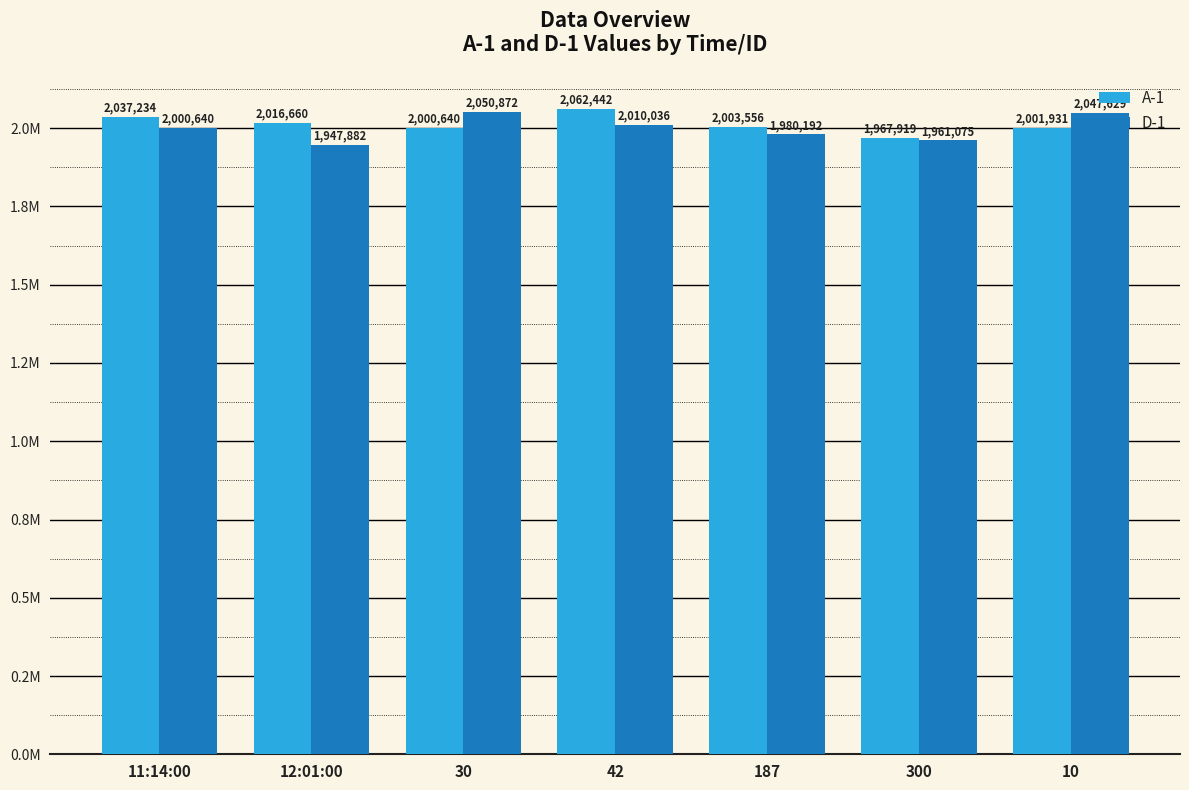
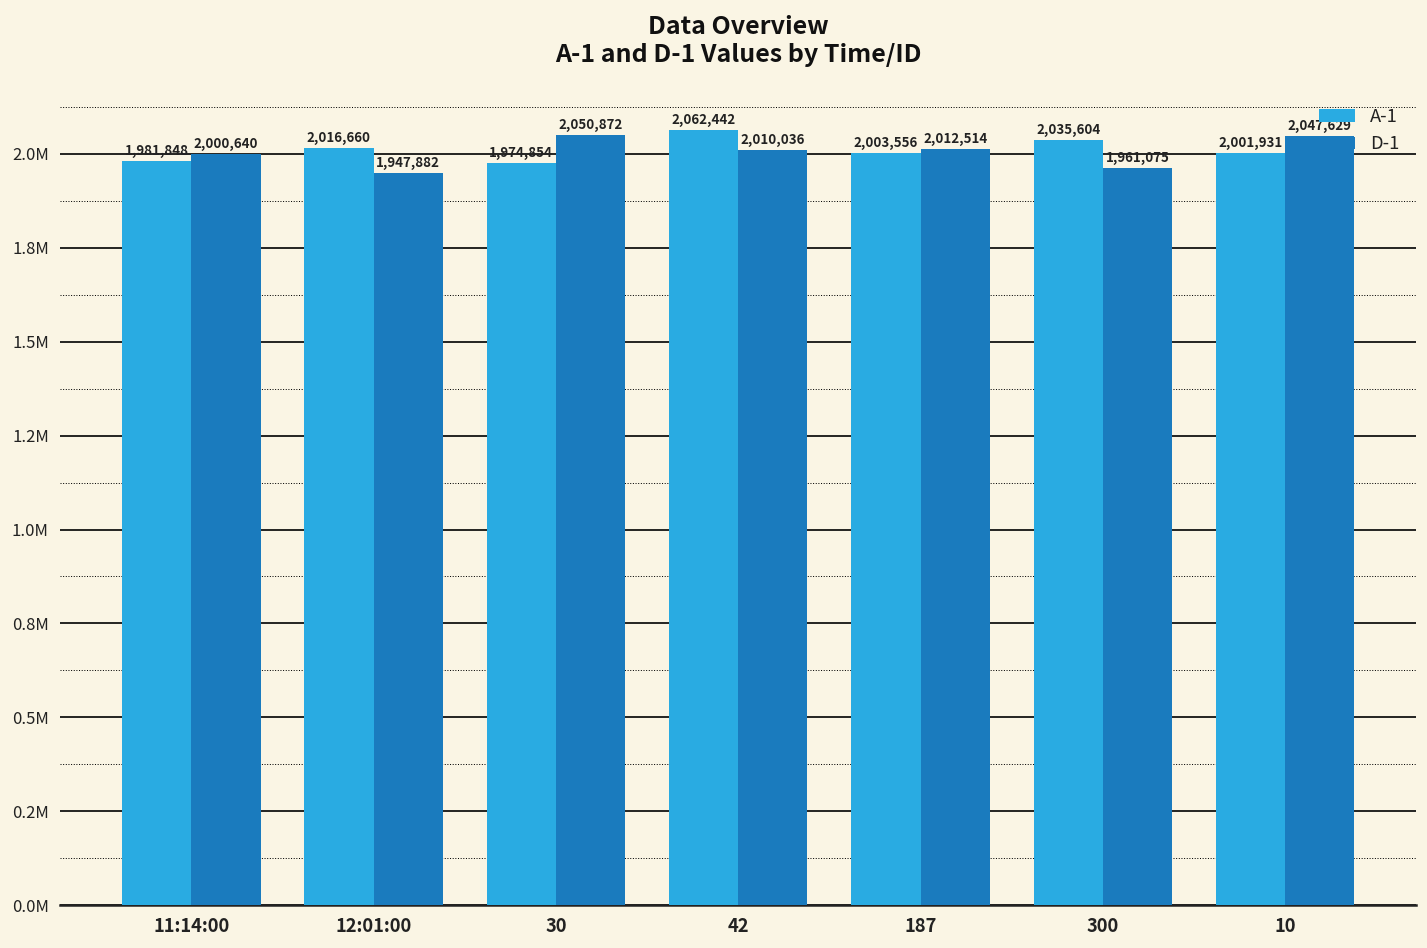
A-1, 11:14:00: 2,037,234 -> 1,981,848
A-1, 30: 2,000,640 -> 1,974,854
D-1, 187: 1,980,192 -> 2,012,514
A-1, 300: 1,967,919 -> 2,035,604
